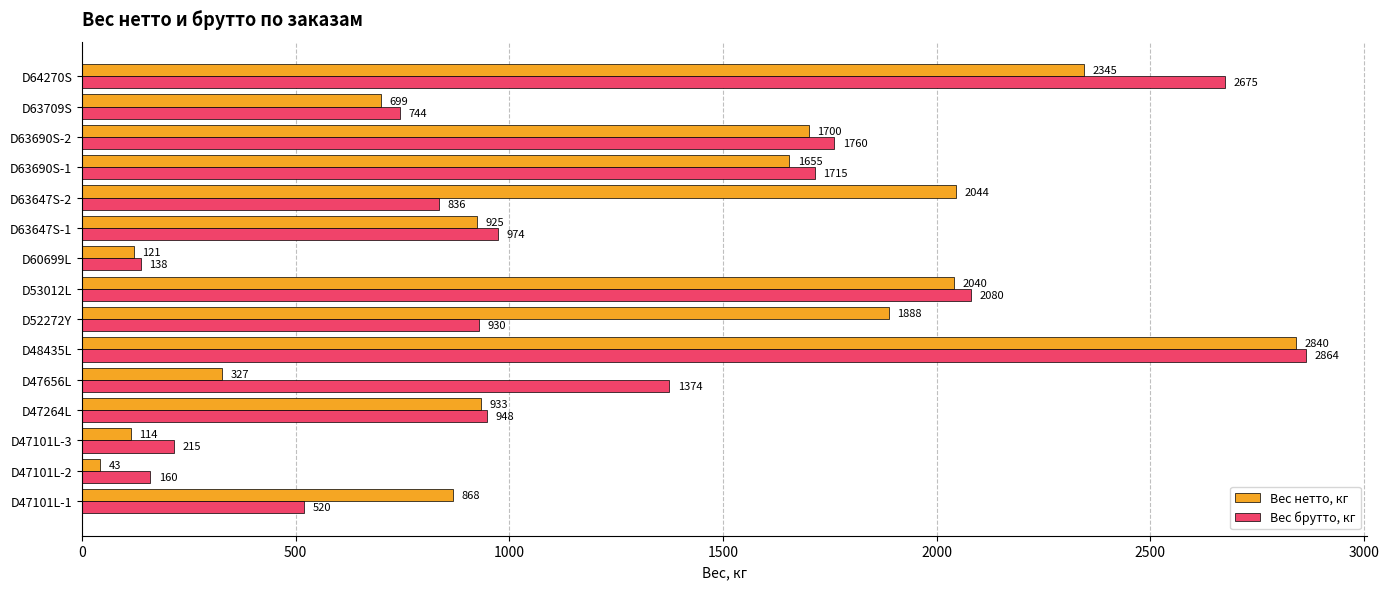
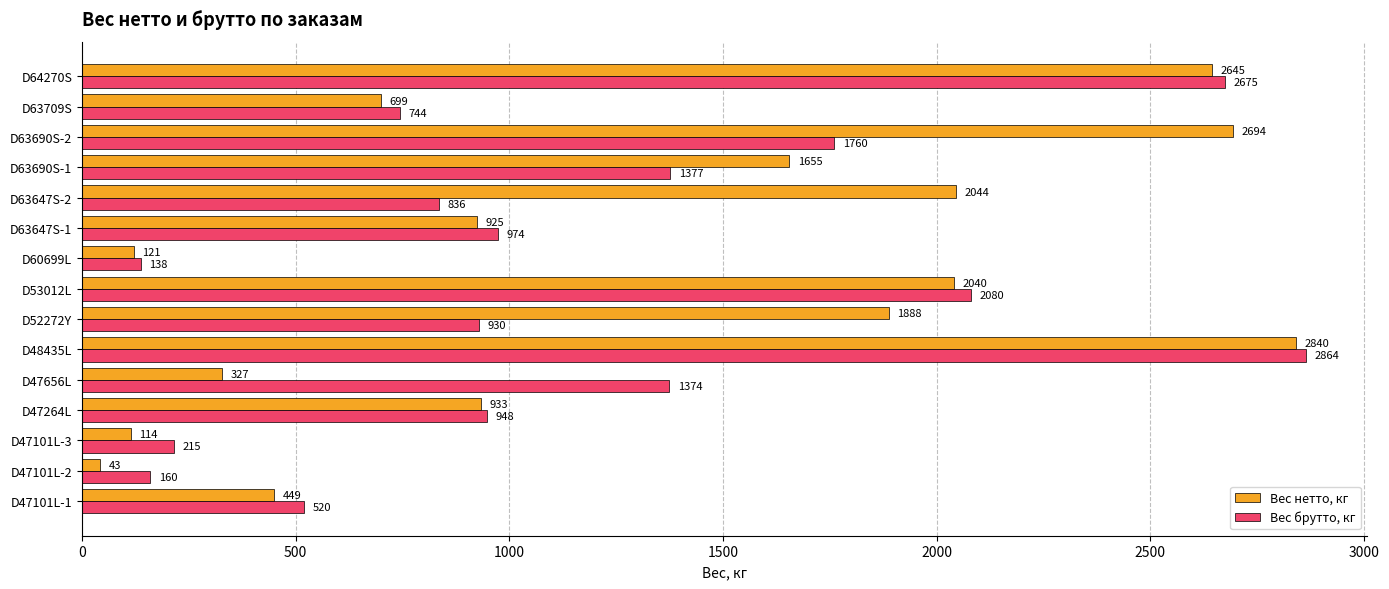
Вес нетто, кг, D64270S: 2345 -> 2645
Вес нетто, кг, D63690S-2: 1700 -> 2694
Вес брутто, кг, D63690S-1: 1715 -> 1377
Вес нетто, кг, D47101L-1: 868 -> 449
